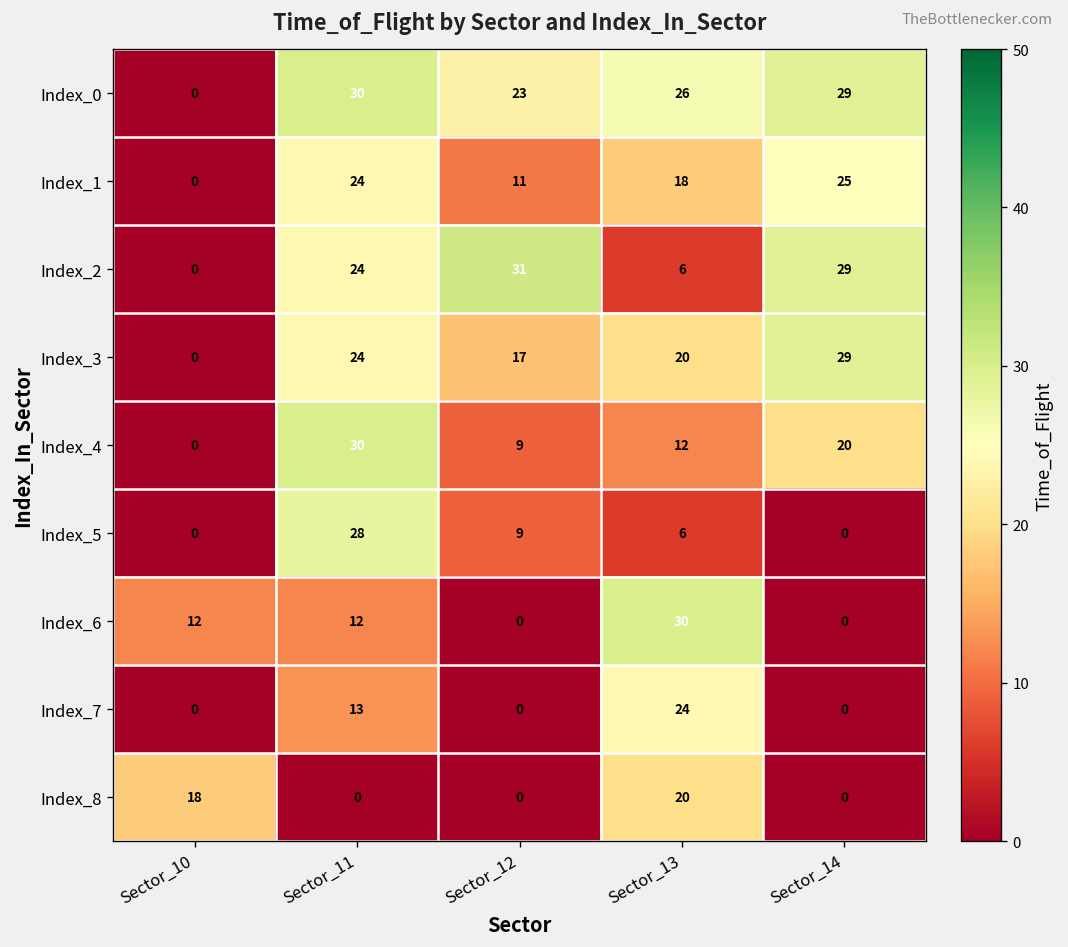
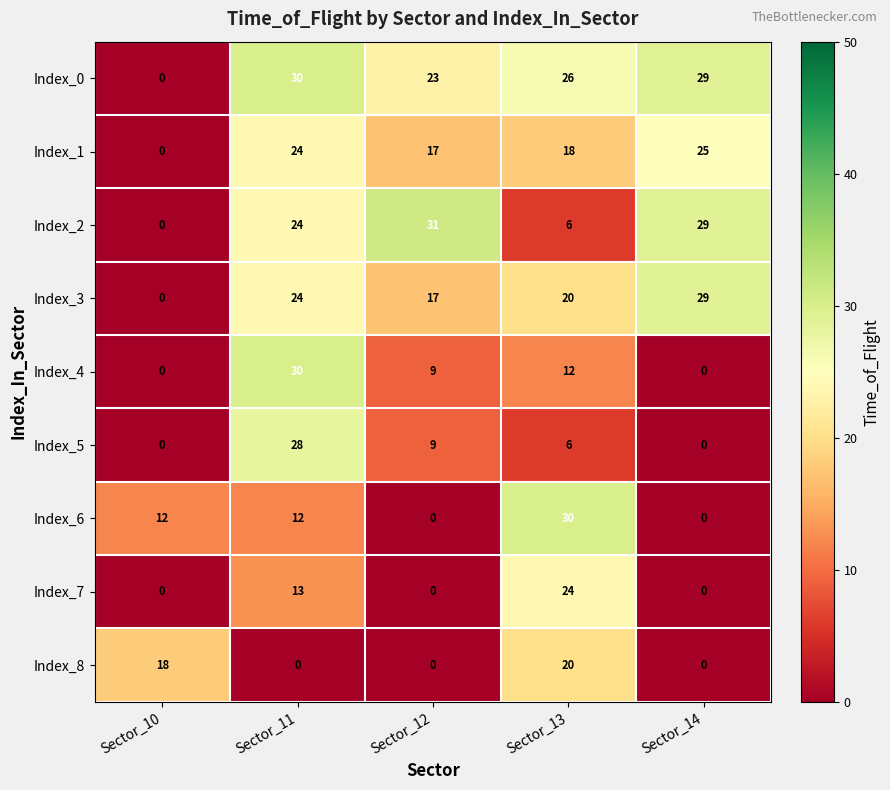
Index_1, Sector_12: 11 -> 17
Index_4, Sector_14: 20 -> 0
